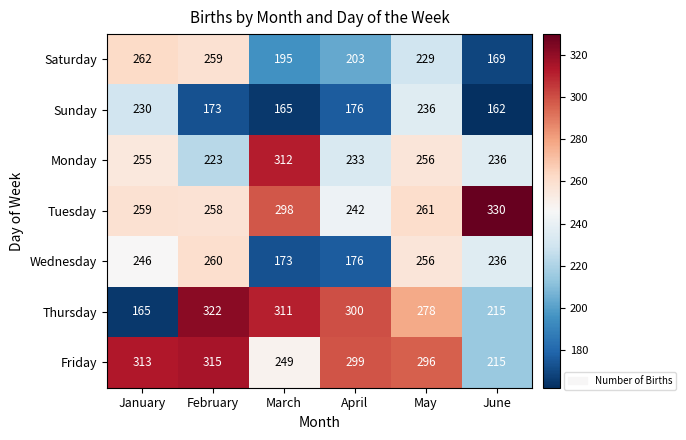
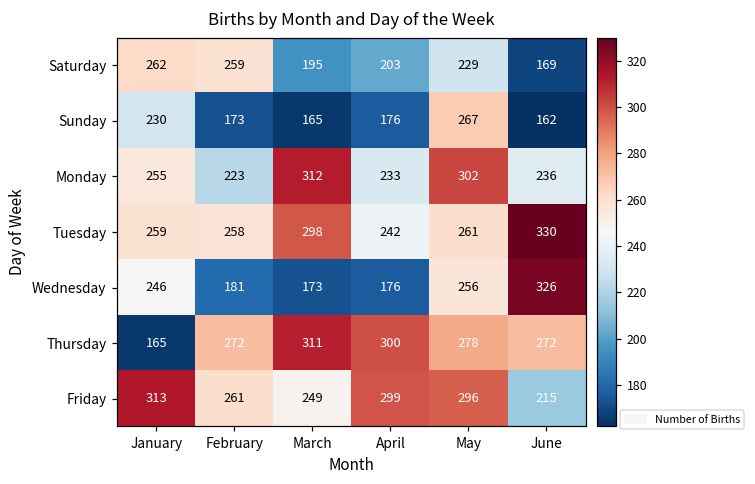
Sunday, May: 236 -> 267
Monday, May: 256 -> 302
Wednesday, February: 260 -> 181
Wednesday, June: 236 -> 326
Thursday, February: 322 -> 272
Thursday, June: 215 -> 272
Friday, February: 315 -> 261
